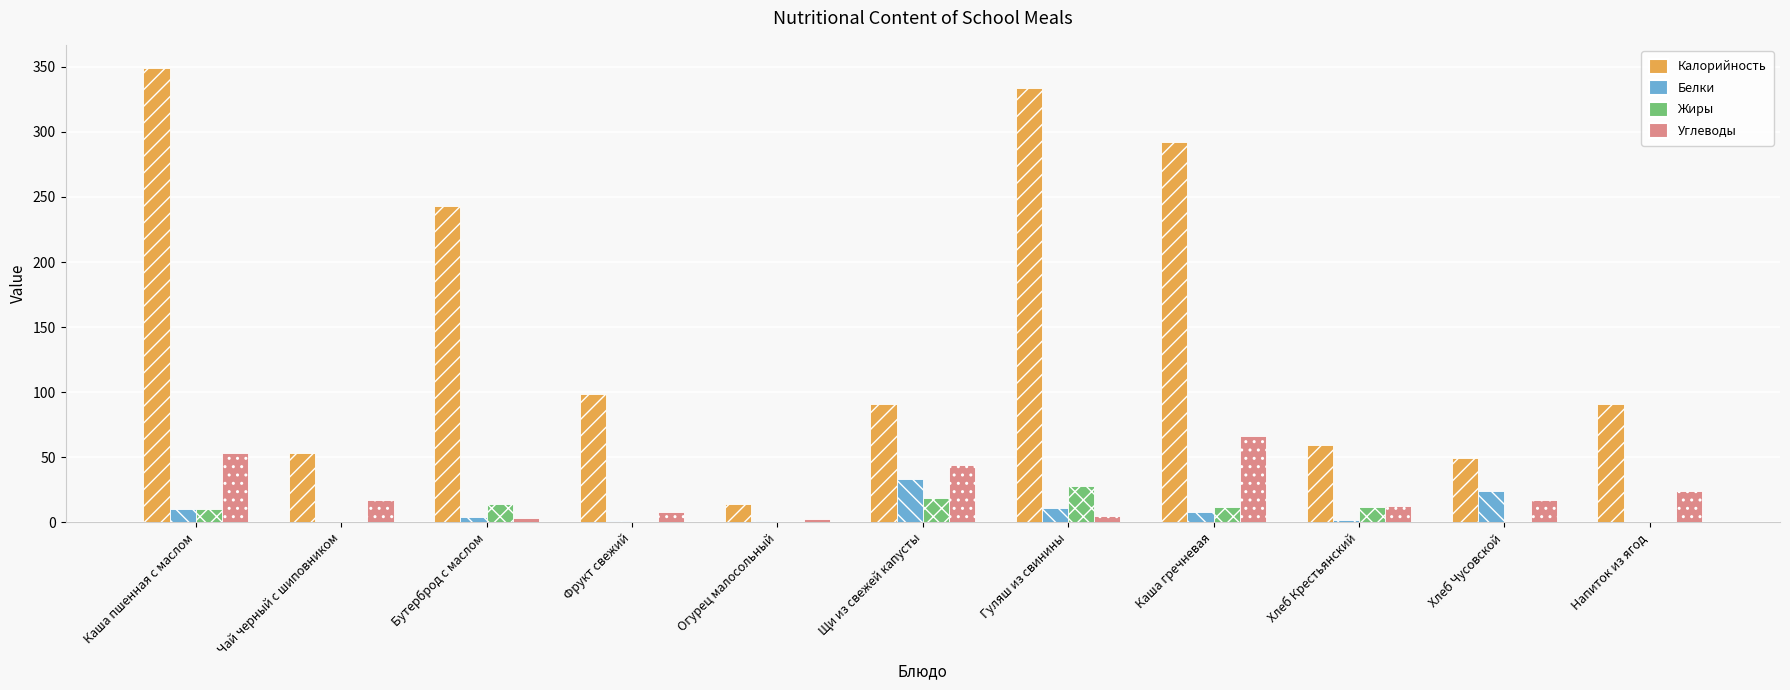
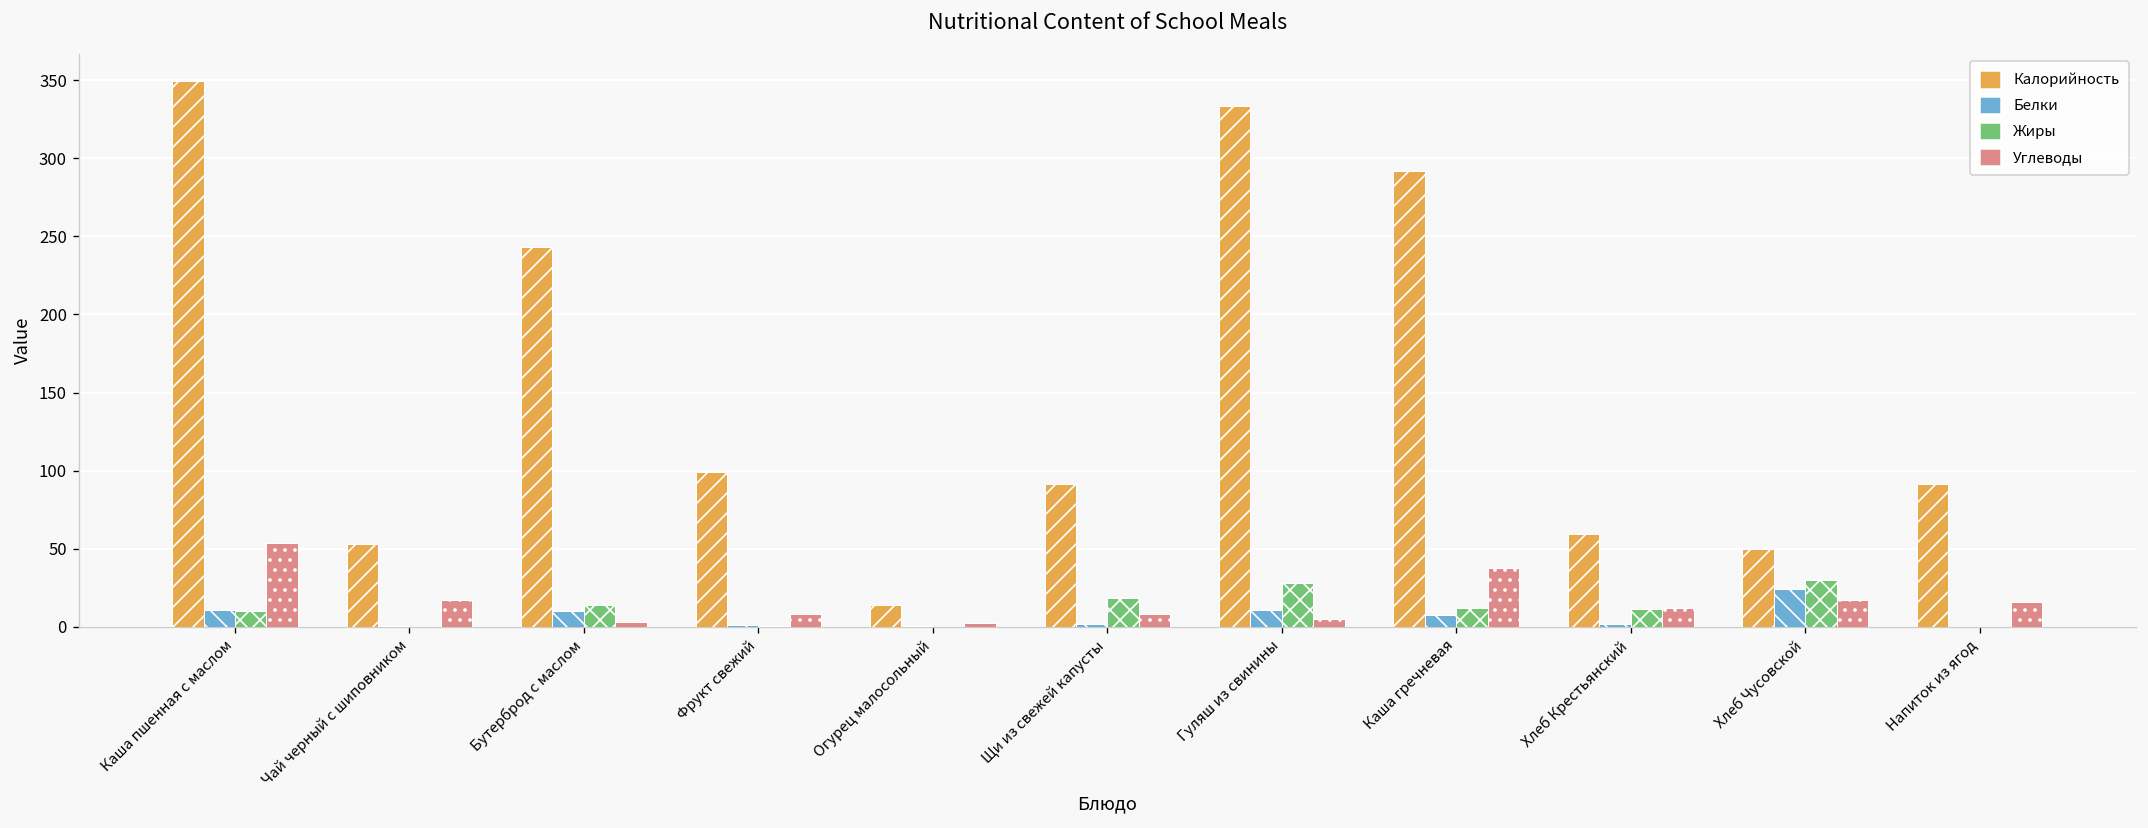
Белки, Бутерброд с маслом: 4 -> 10
Белки, Щи из свежей капусты: 33 -> 2
Углеводы, Щи из свежей капусты: 44 -> 8
Углеводы, Каша гречневая: 66 -> 38
Жиры, Хлеб Чусовской: 0 -> 30
Углеводы, Напиток из ягод: 24 -> 16
